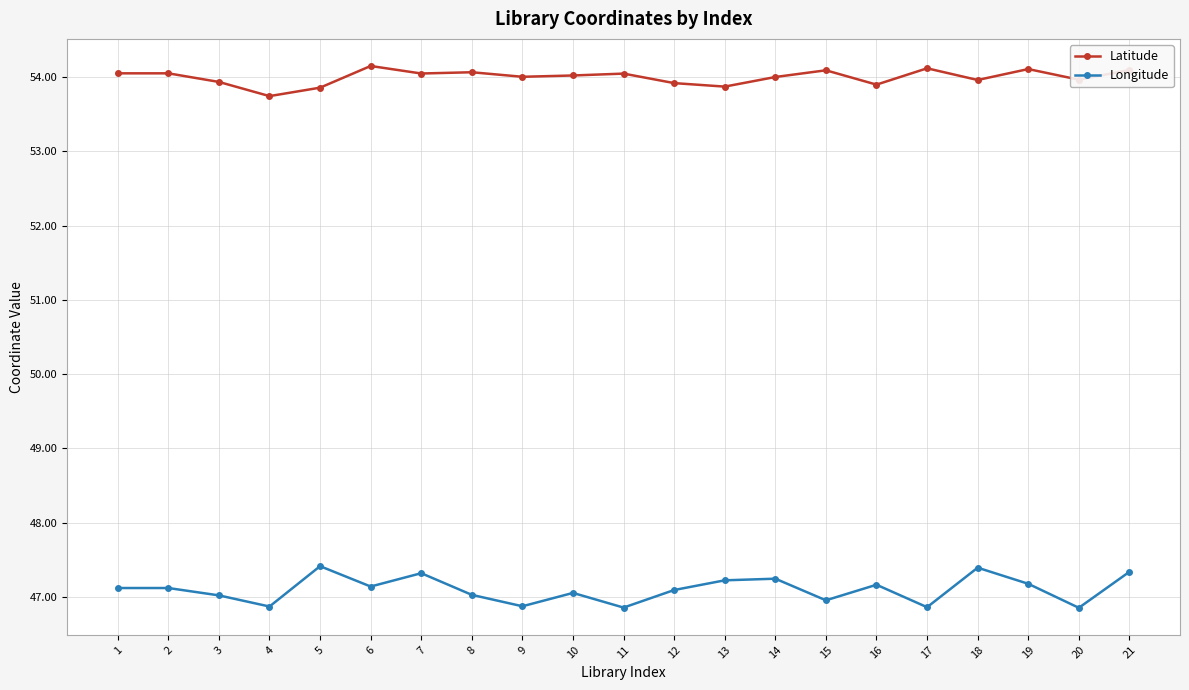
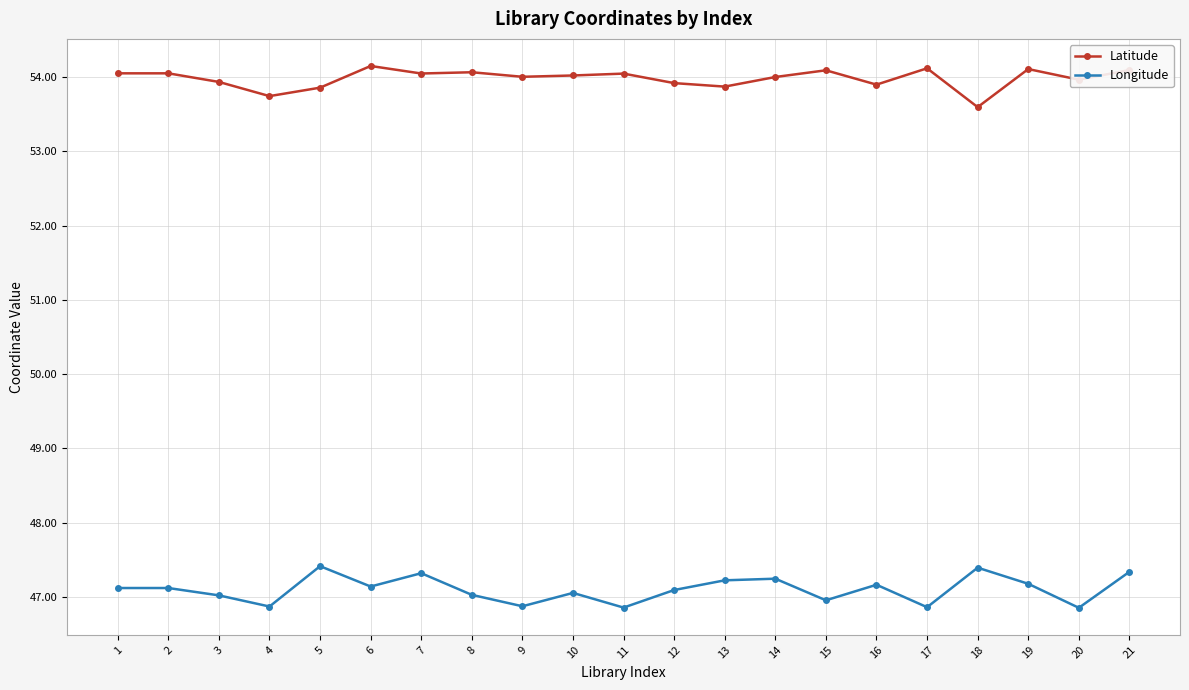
Latitude, 18: 54.0 -> 53.6
